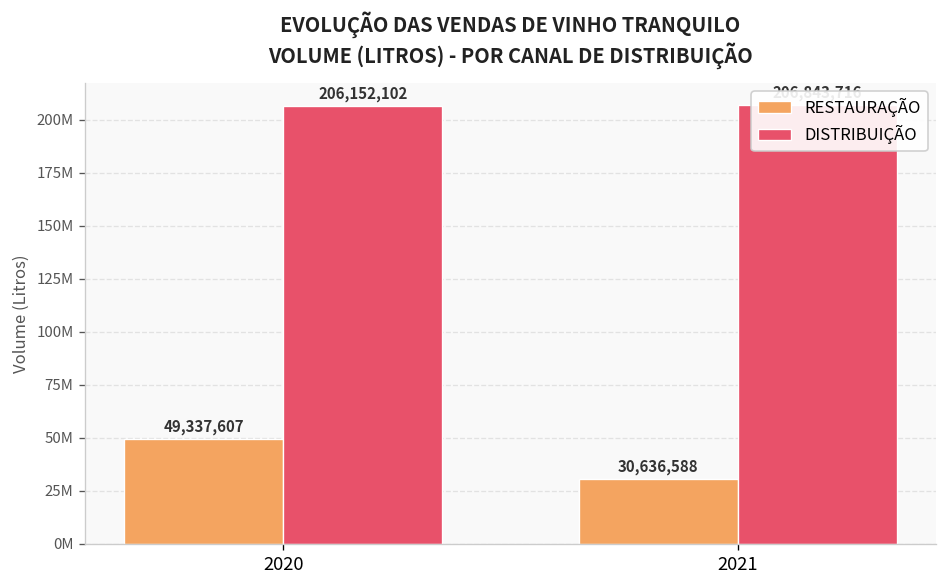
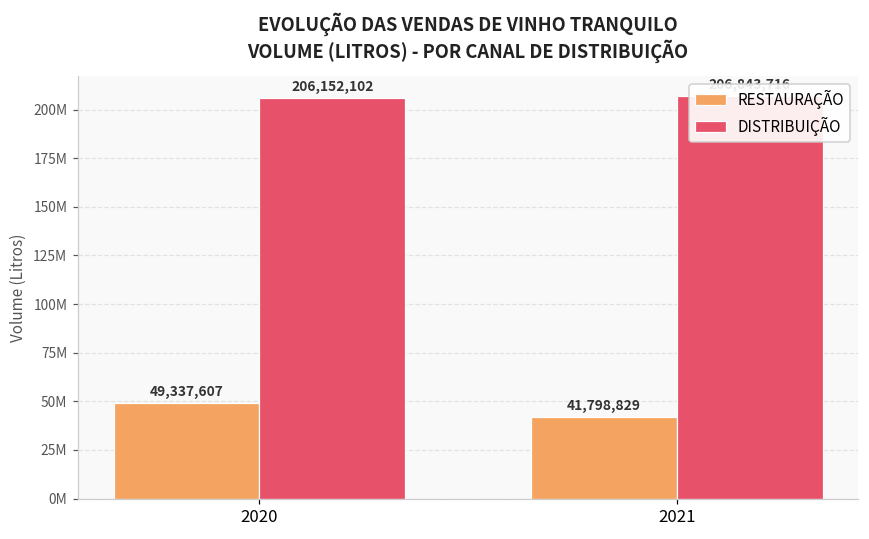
RESTAURAÇÃO, 2021: 30,636,588 -> 41,798,829
